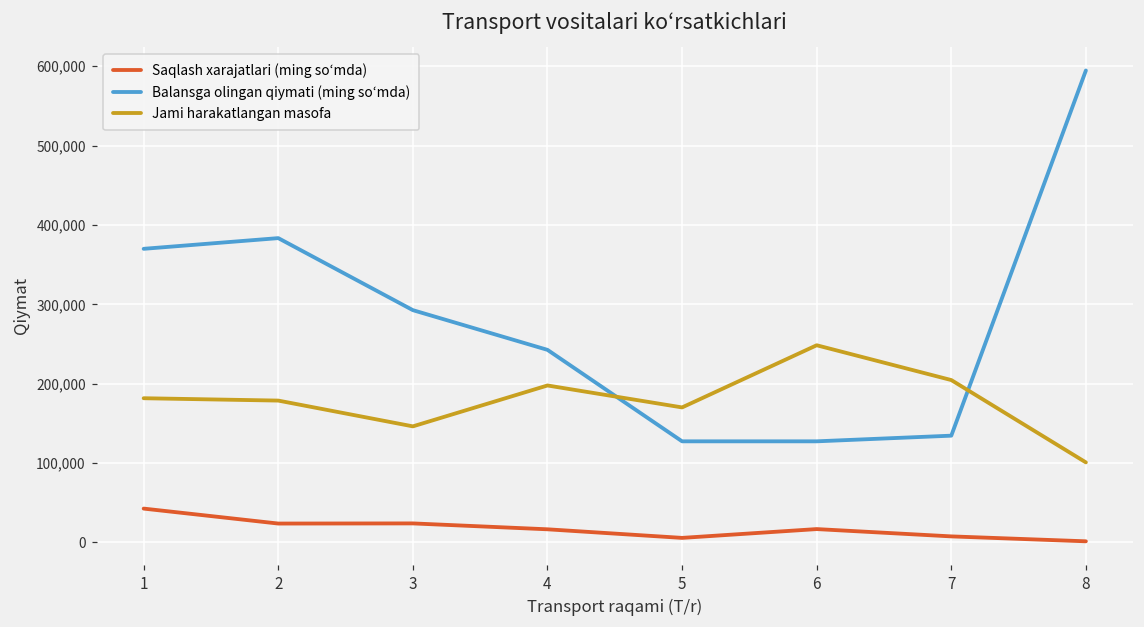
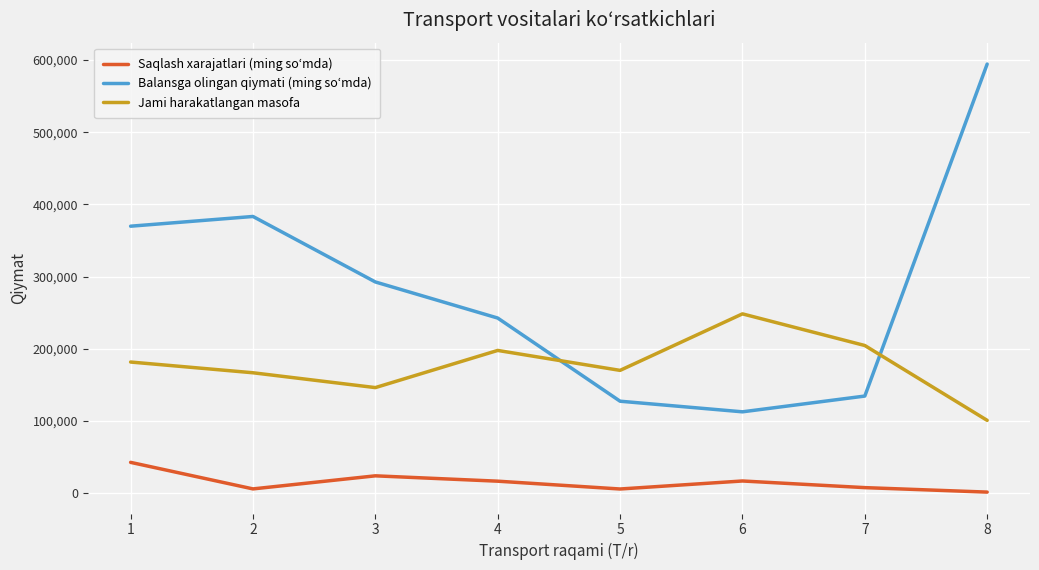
Saqlash xarajatlari (ming soʻmda), 2: 20,000 -> 10,000
Jami harakatlangan masofa, 2: 180,000 -> 170,000
Balansga olingan qiymati (ming soʻmda), 6: 130,000 -> 110,000
